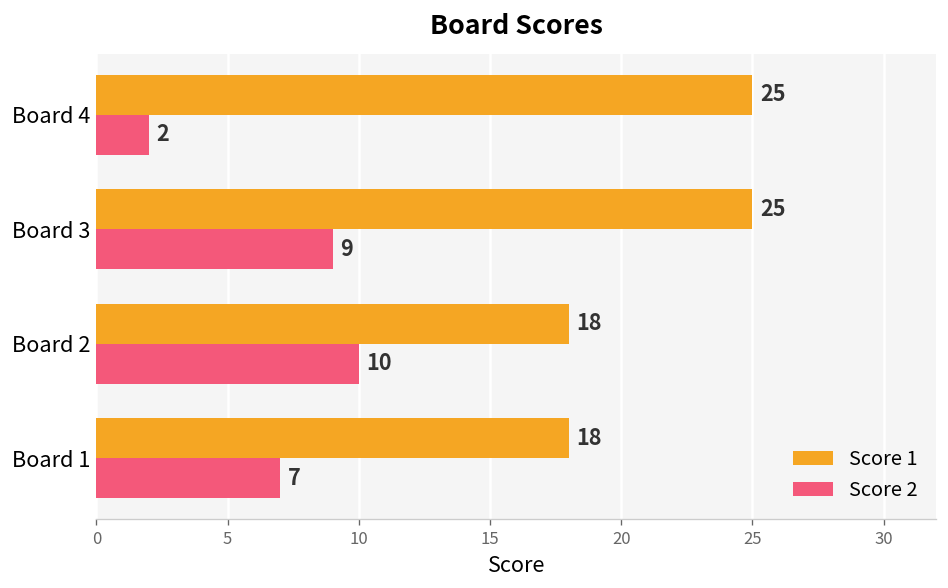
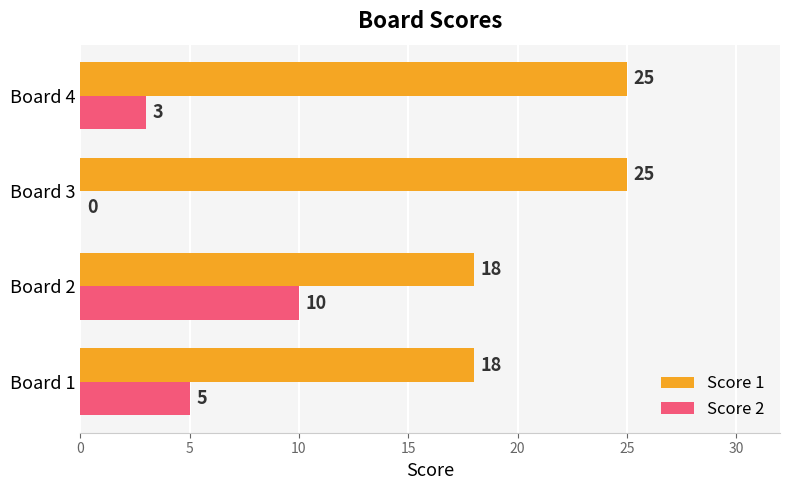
Score 2, Board 4: 2 -> 3
Score 2, Board 3: 9 -> 0
Score 2, Board 1: 7 -> 5
